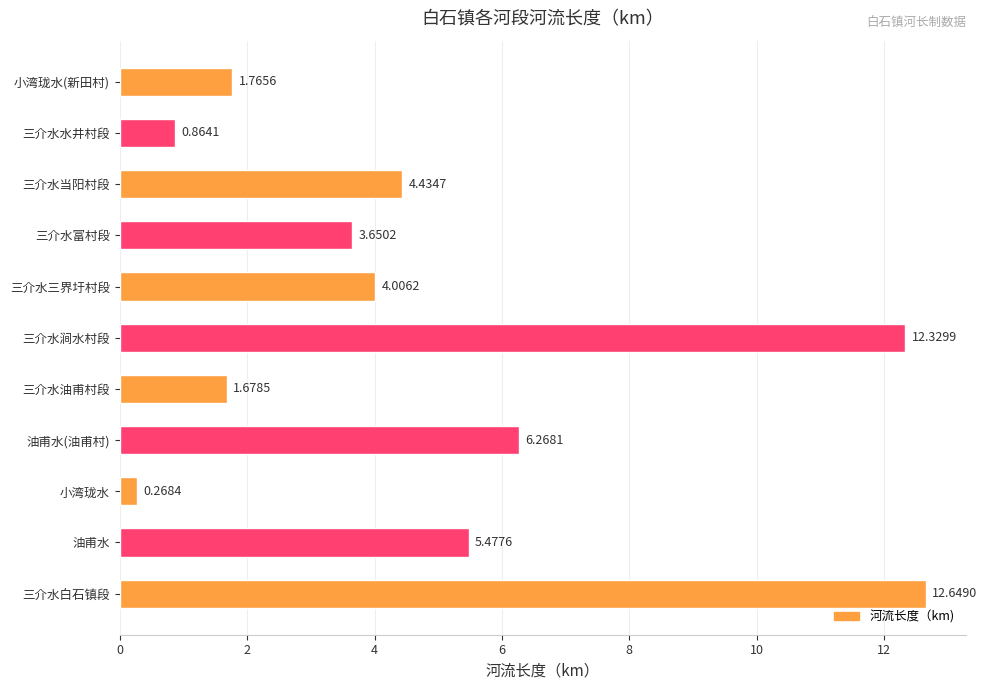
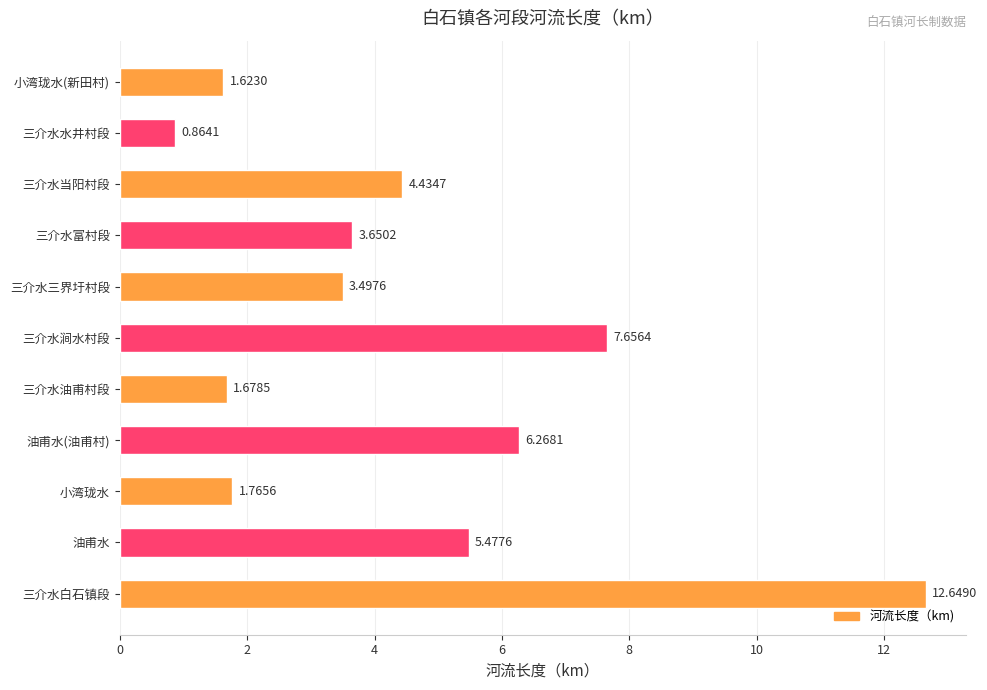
小湾珑水(新田村): 1.7656 -> 1.6230
三介水三界圩村段: 4.0062 -> 3.4976
三介水涧水村段: 12.3299 -> 7.6564
小湾珑水: 0.2684 -> 1.7656
